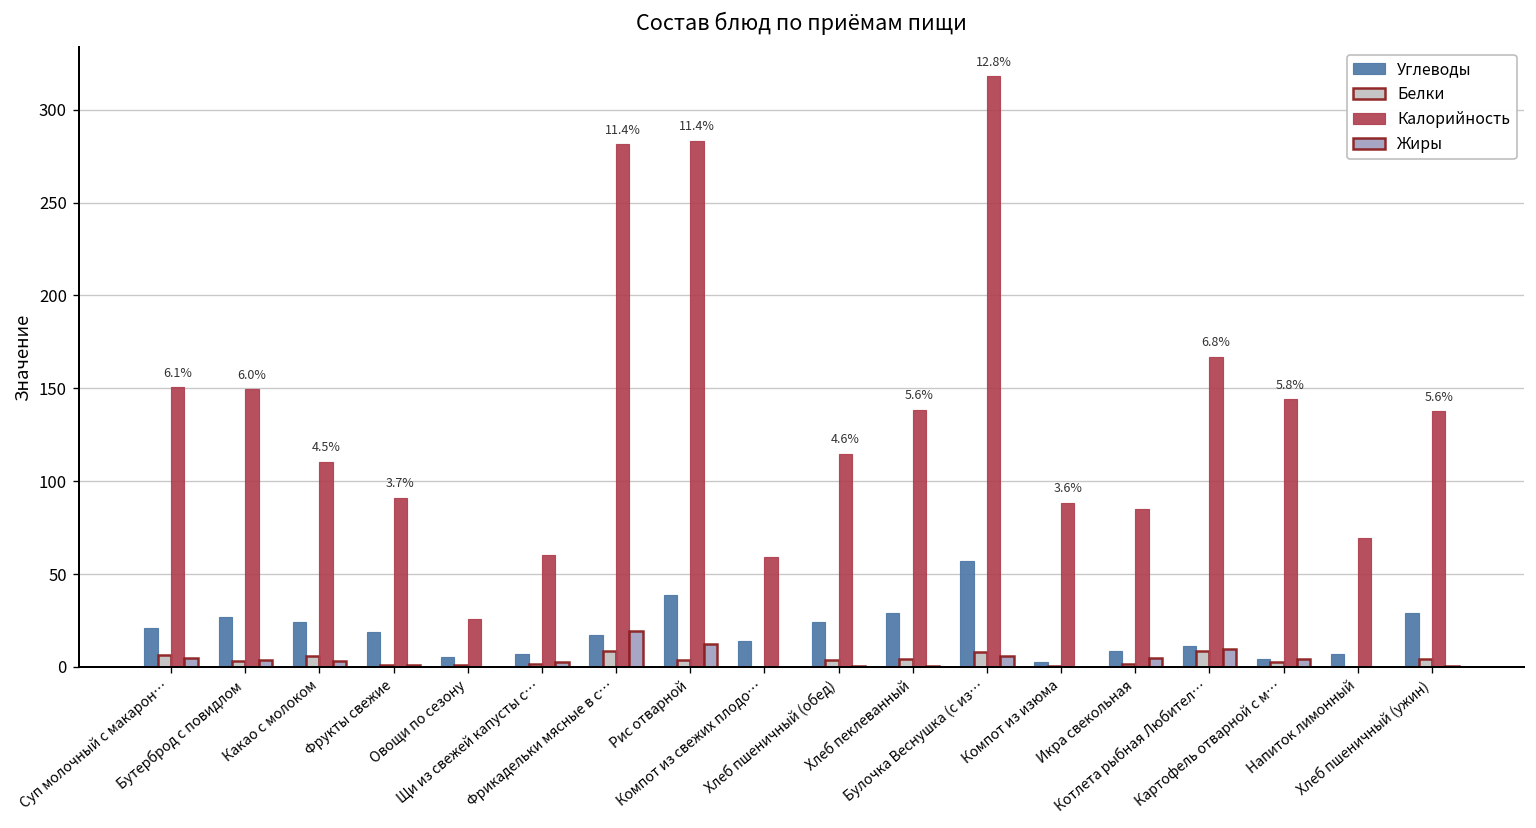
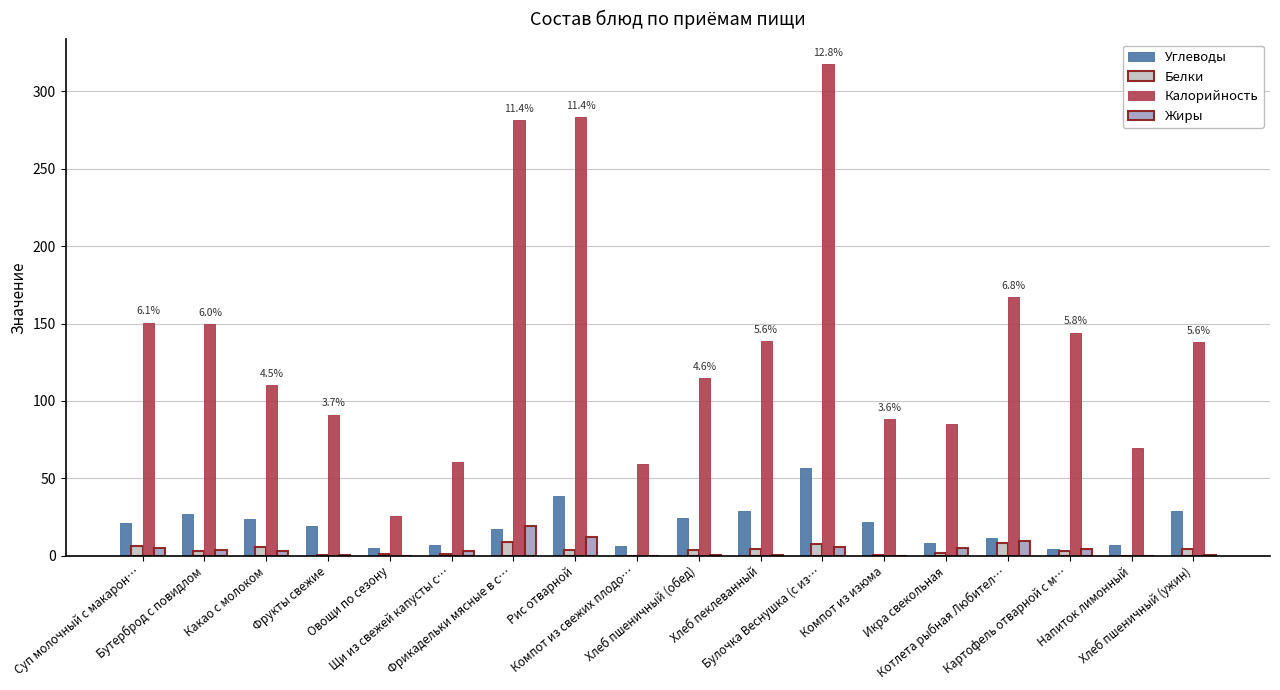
Углеводы, Компот из свежих плодо…: 14 -> 6
Углеводы, Компот из изюма: 3 -> 22
